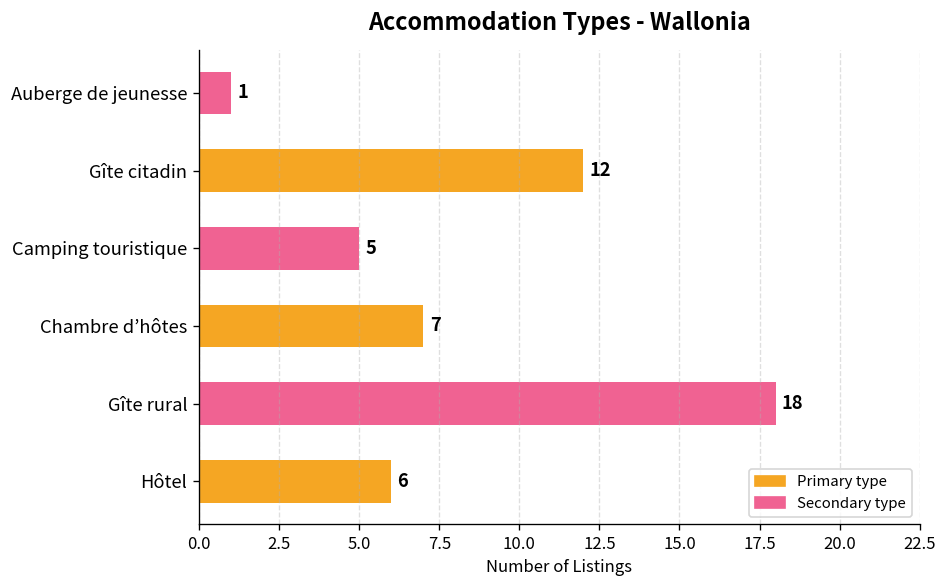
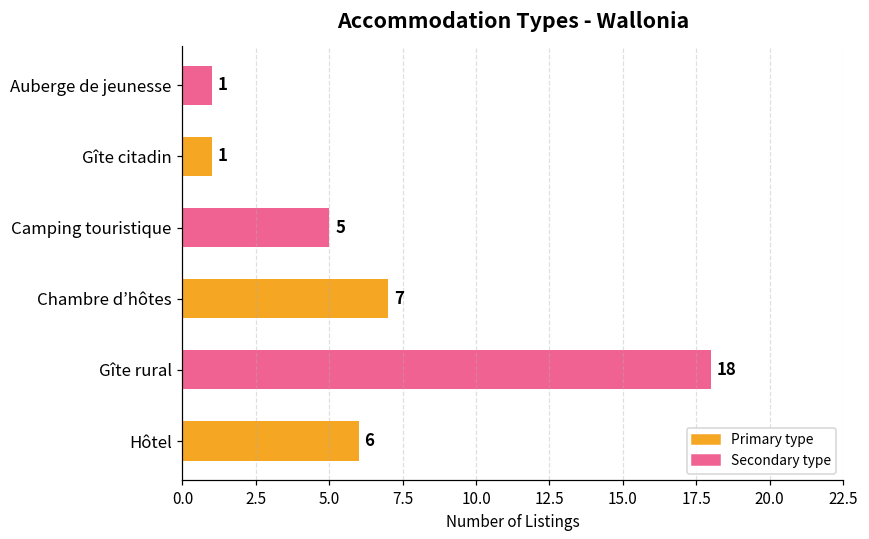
Gîte citadin: 12 -> 1
